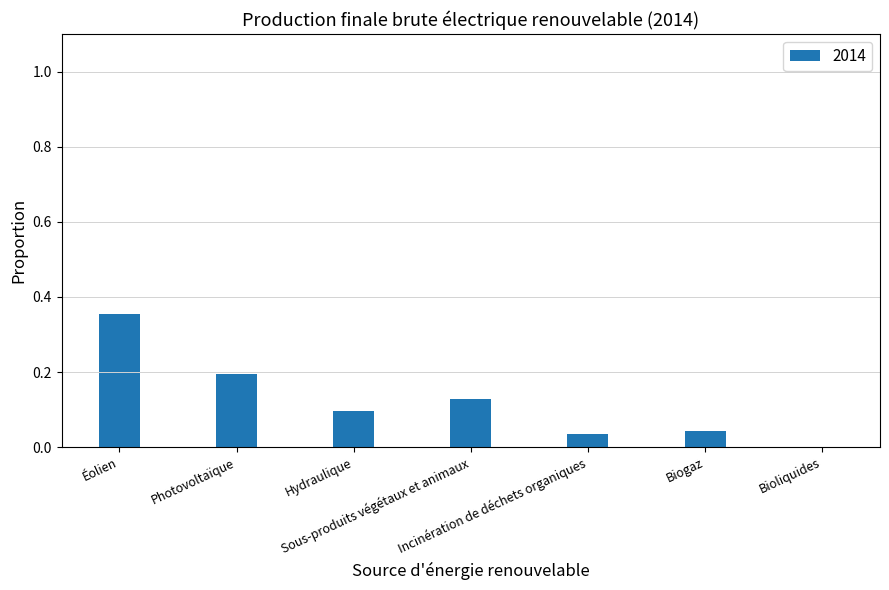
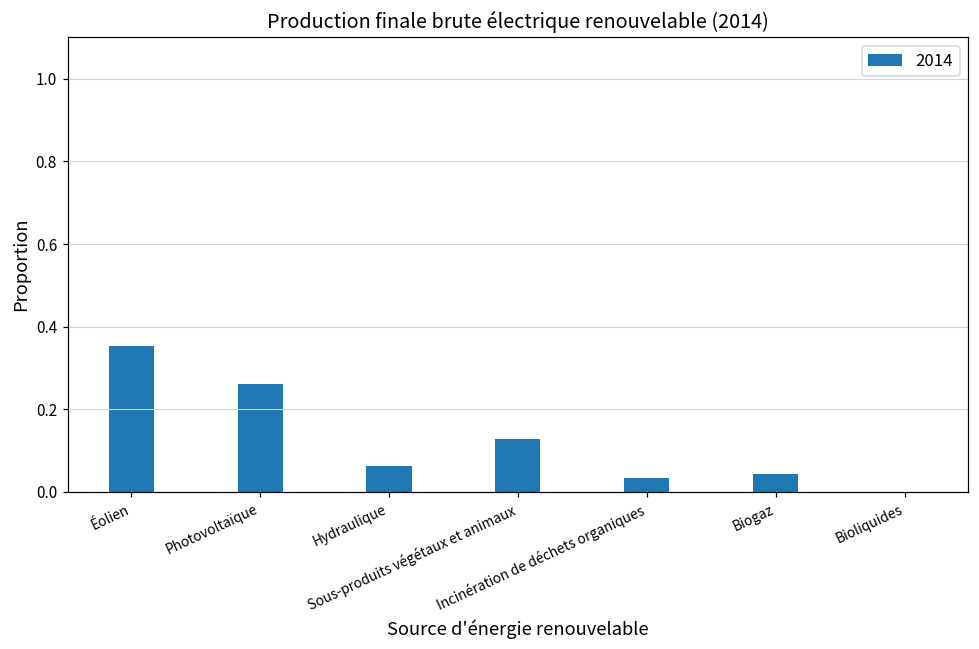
Photovoltaïque: 0.20 -> 0.26
Hydraulique: 0.10 -> 0.06
